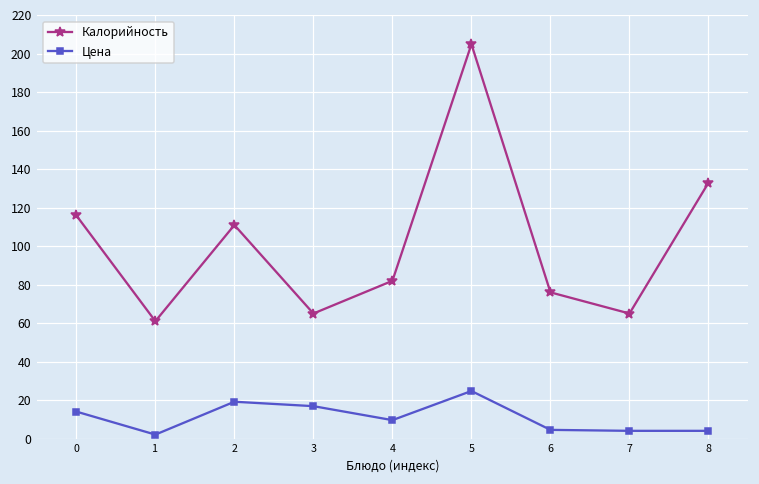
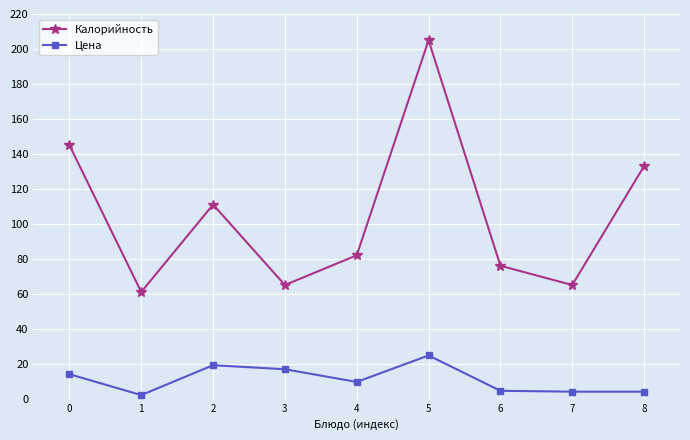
Калорийность, 0: 116 -> 145
